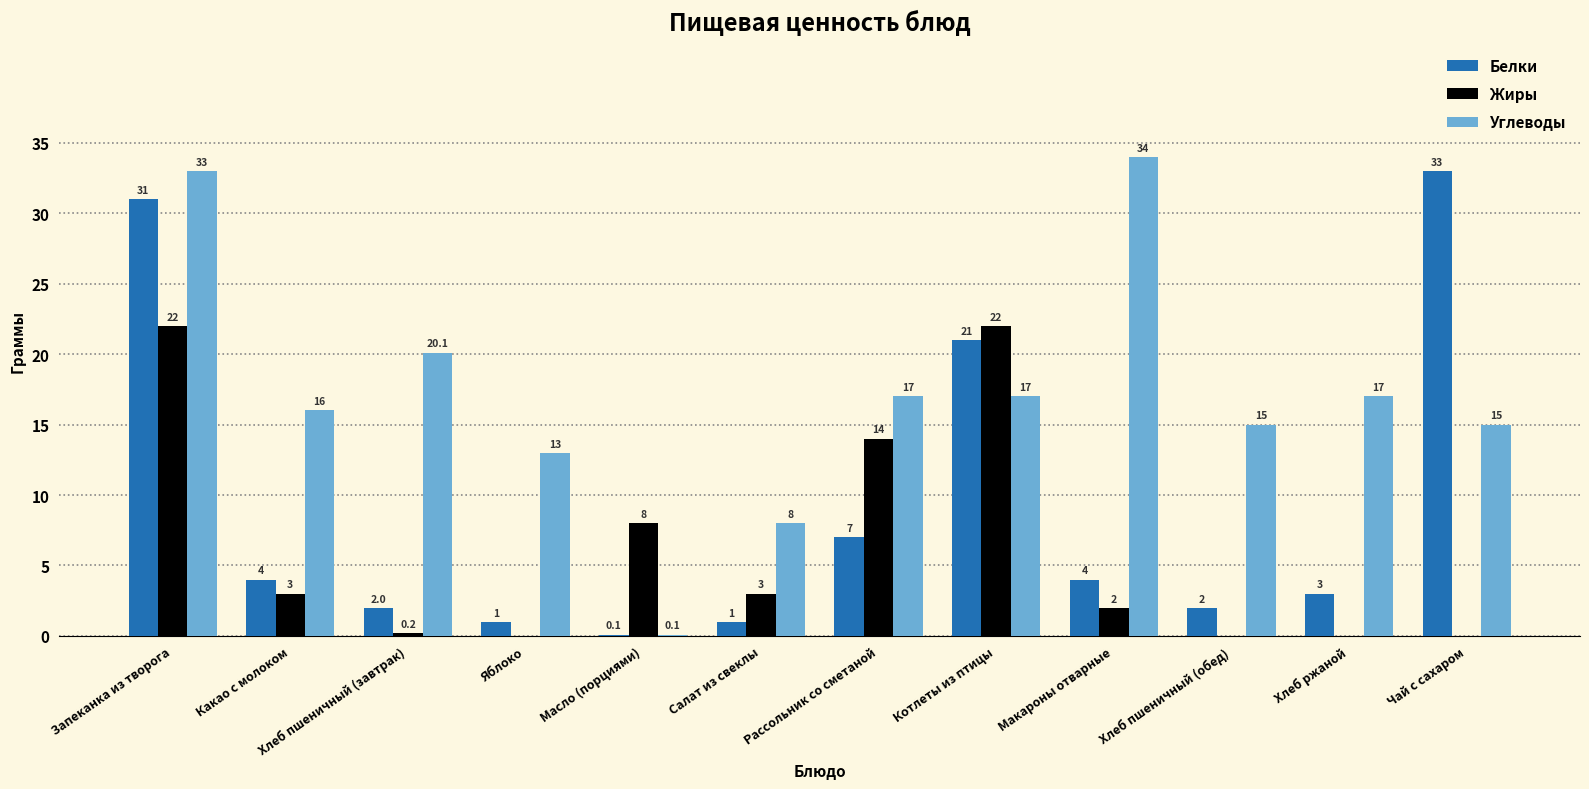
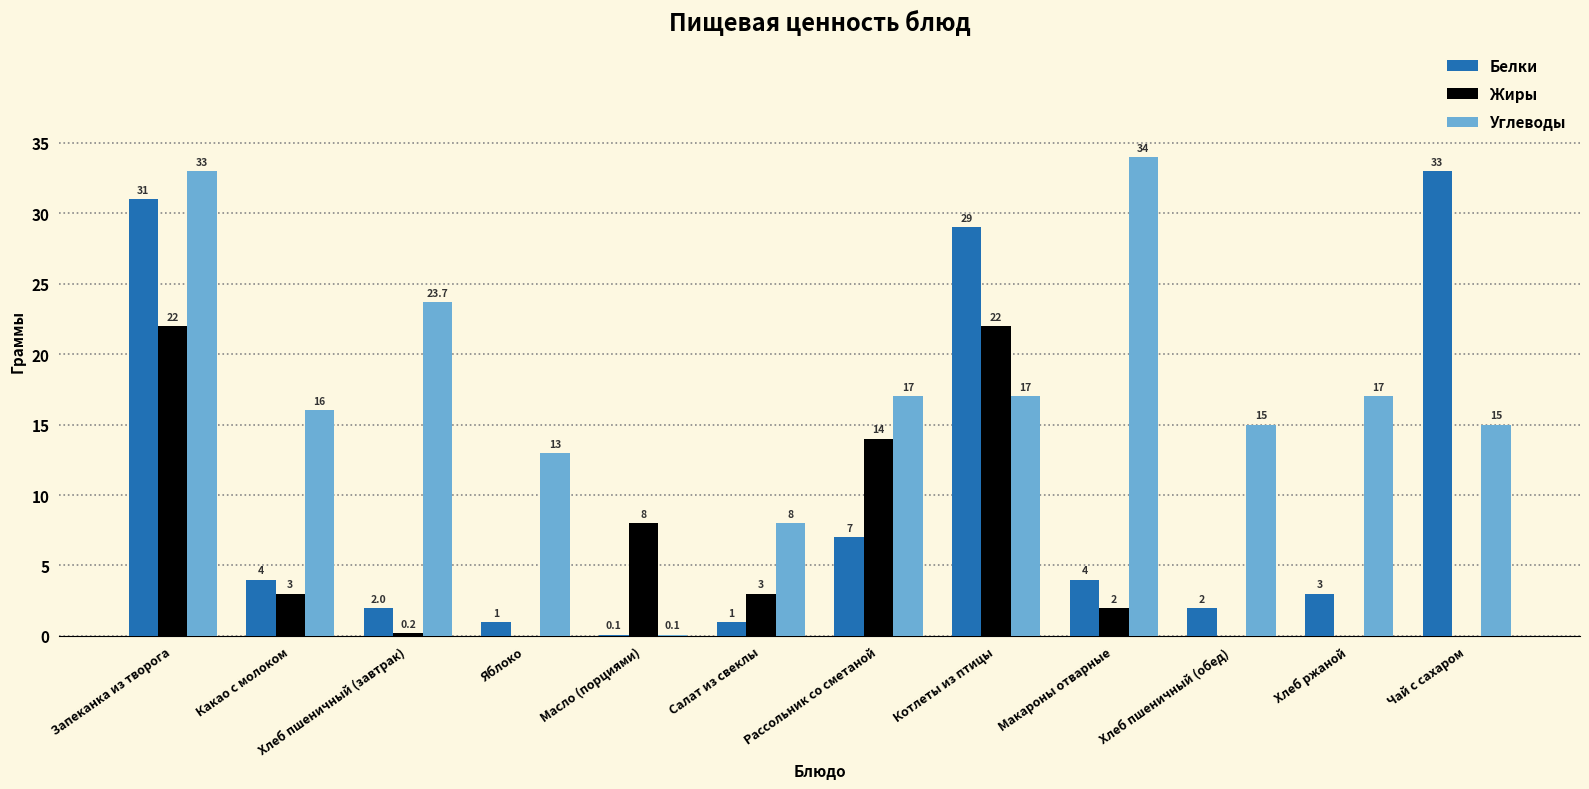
Углеводы, Хлеб пшеничный (завтрак): 20.1 -> 23.7
Белки, Котлеты из птицы: 21 -> 29
